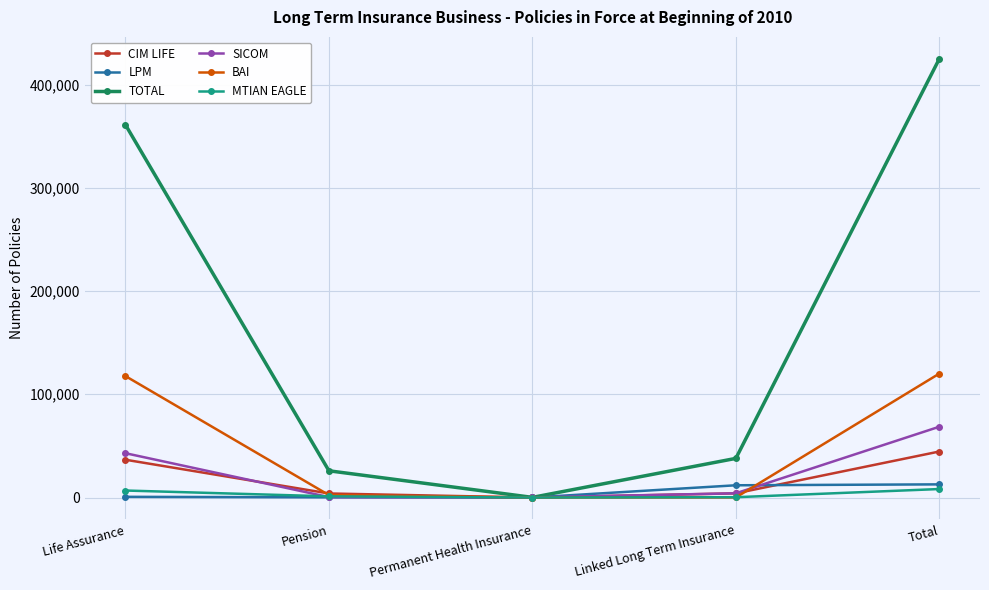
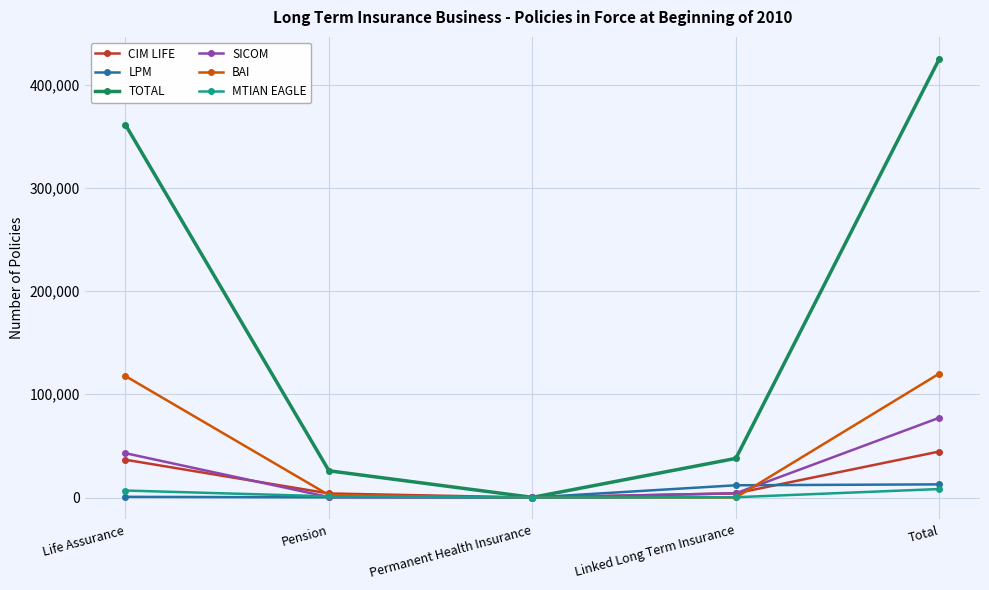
SICOM, Total: 69,000 -> 77,000
